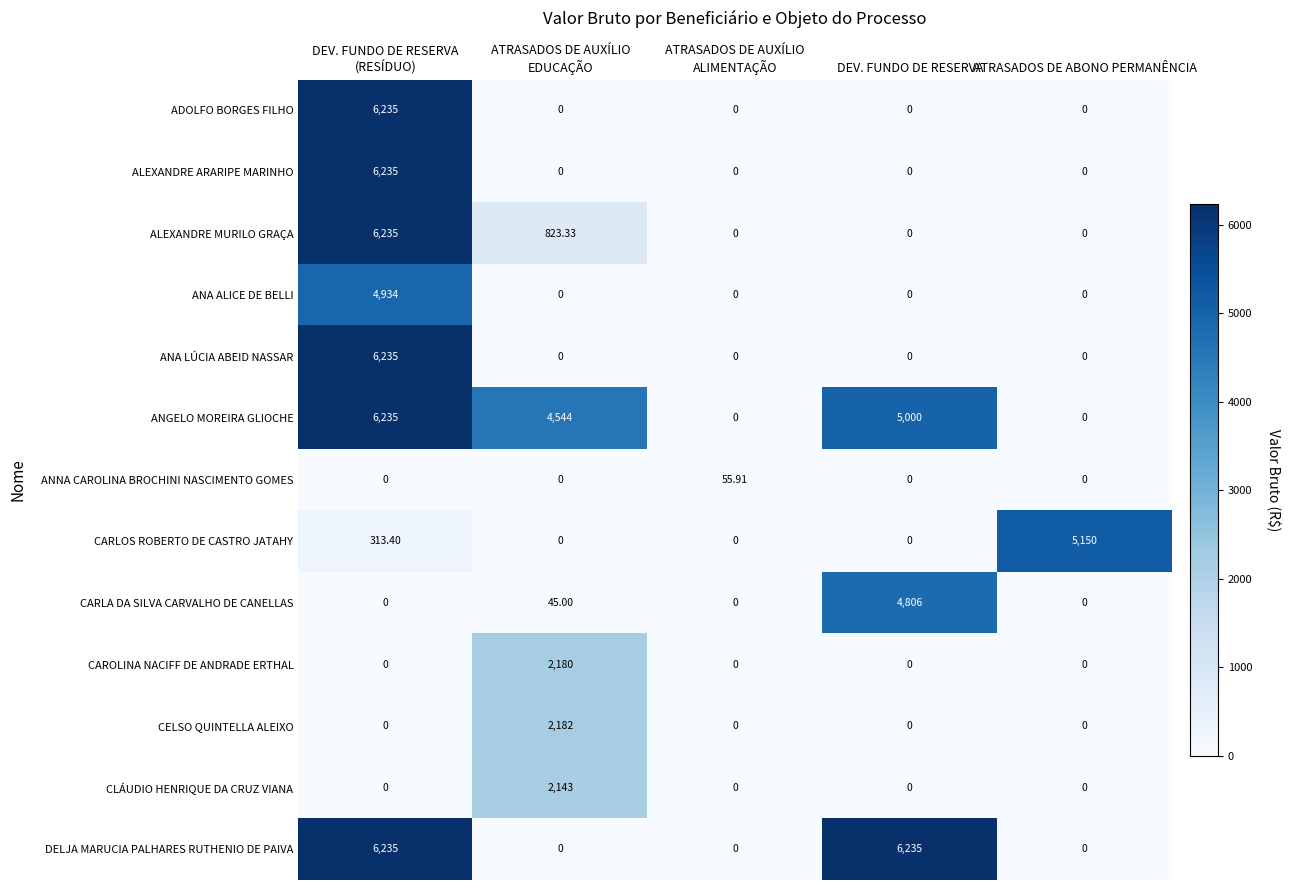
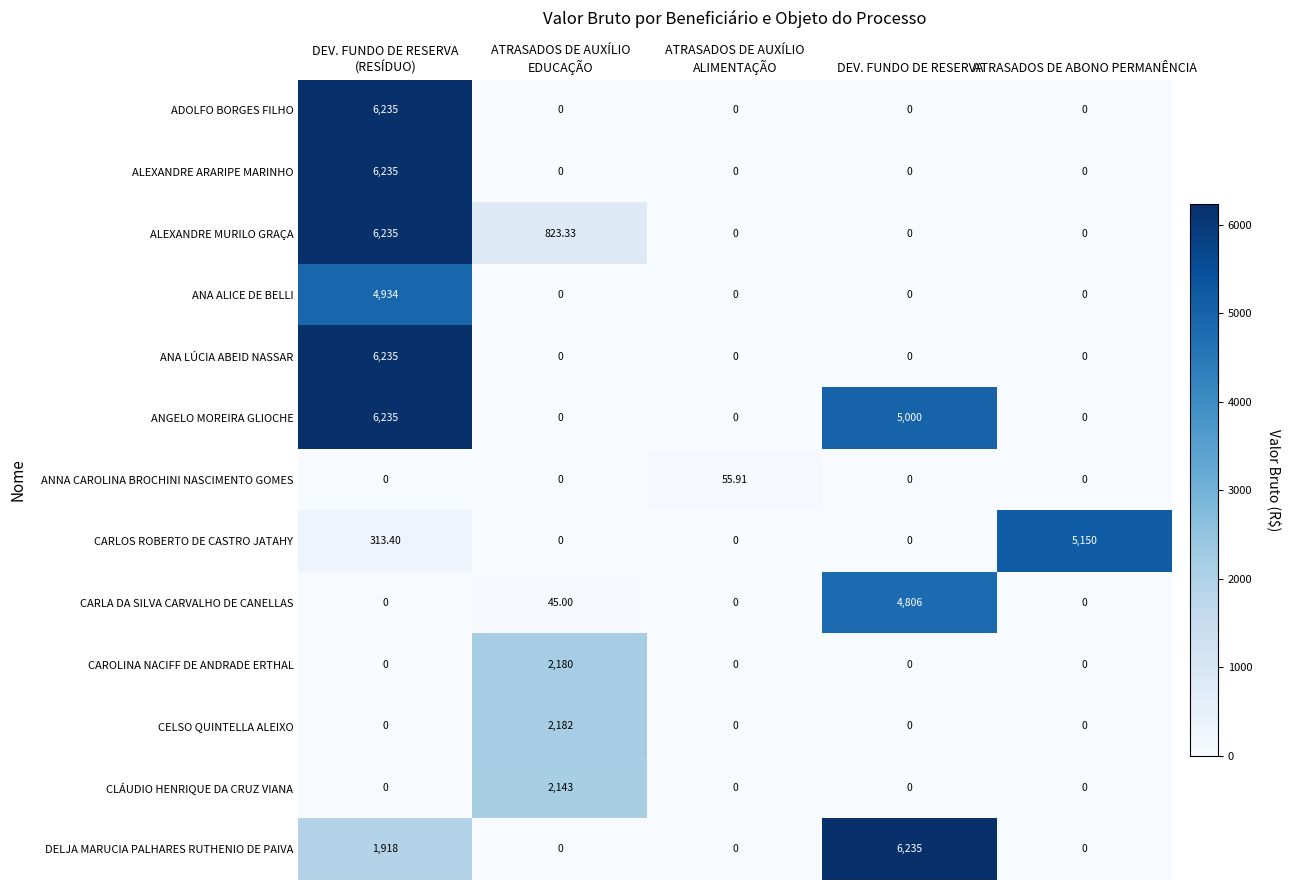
ANGELO MOREIRA GLIOCHE, ATRASADOS DE AUXÍLIO EDUCAÇÃO: 4,544 -> 0
DELJA MARUCIA PALHARES RUTHENIO DE PAIVA, DEV. FUNDO DE RESERVA (RESÍDUO): 6,235 -> 1,918
